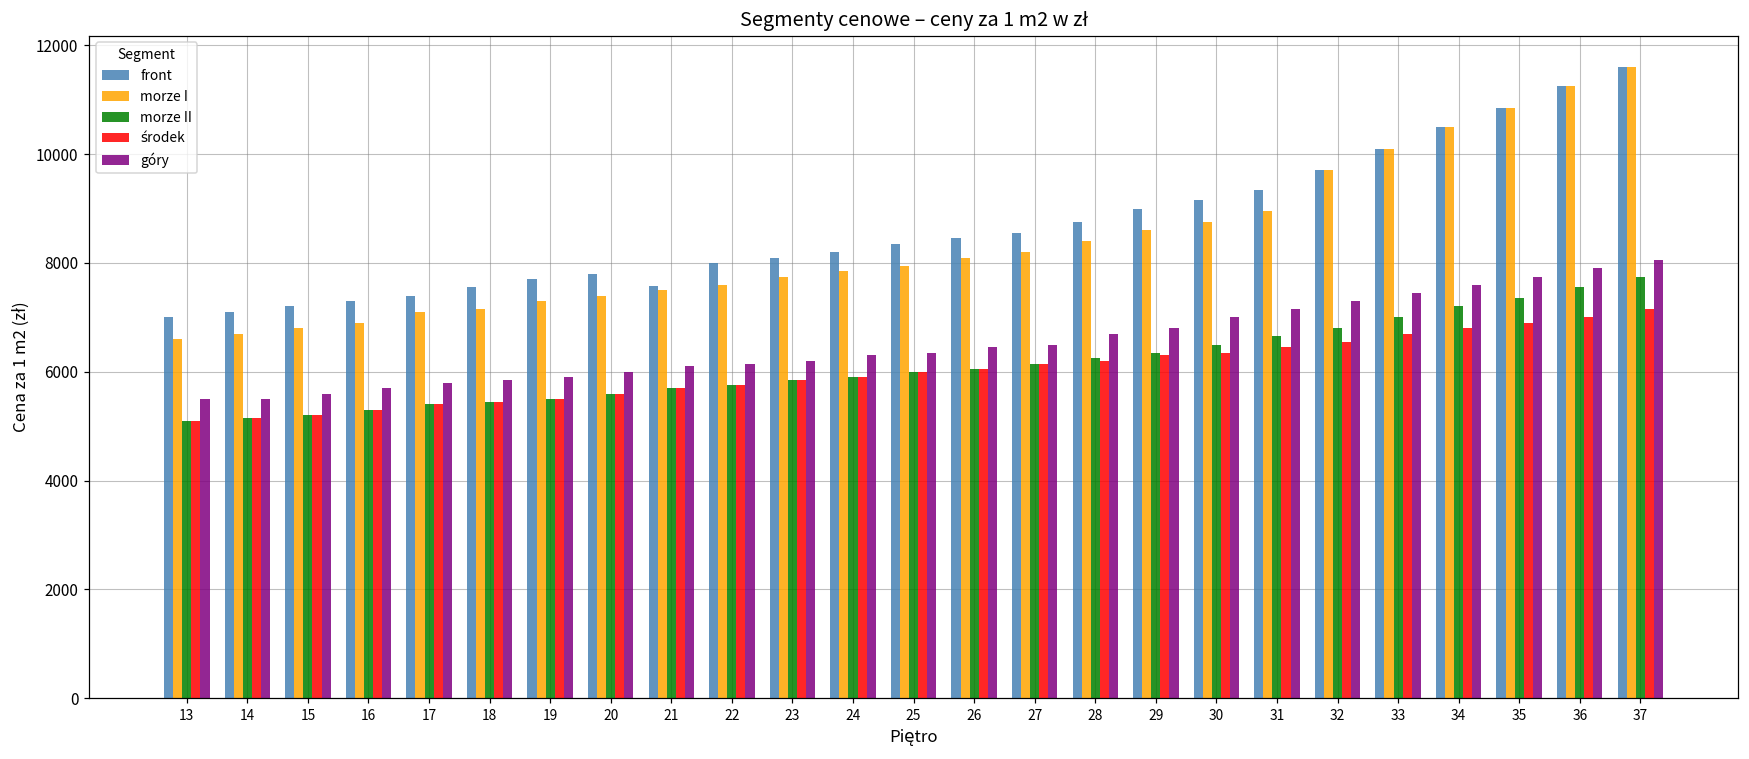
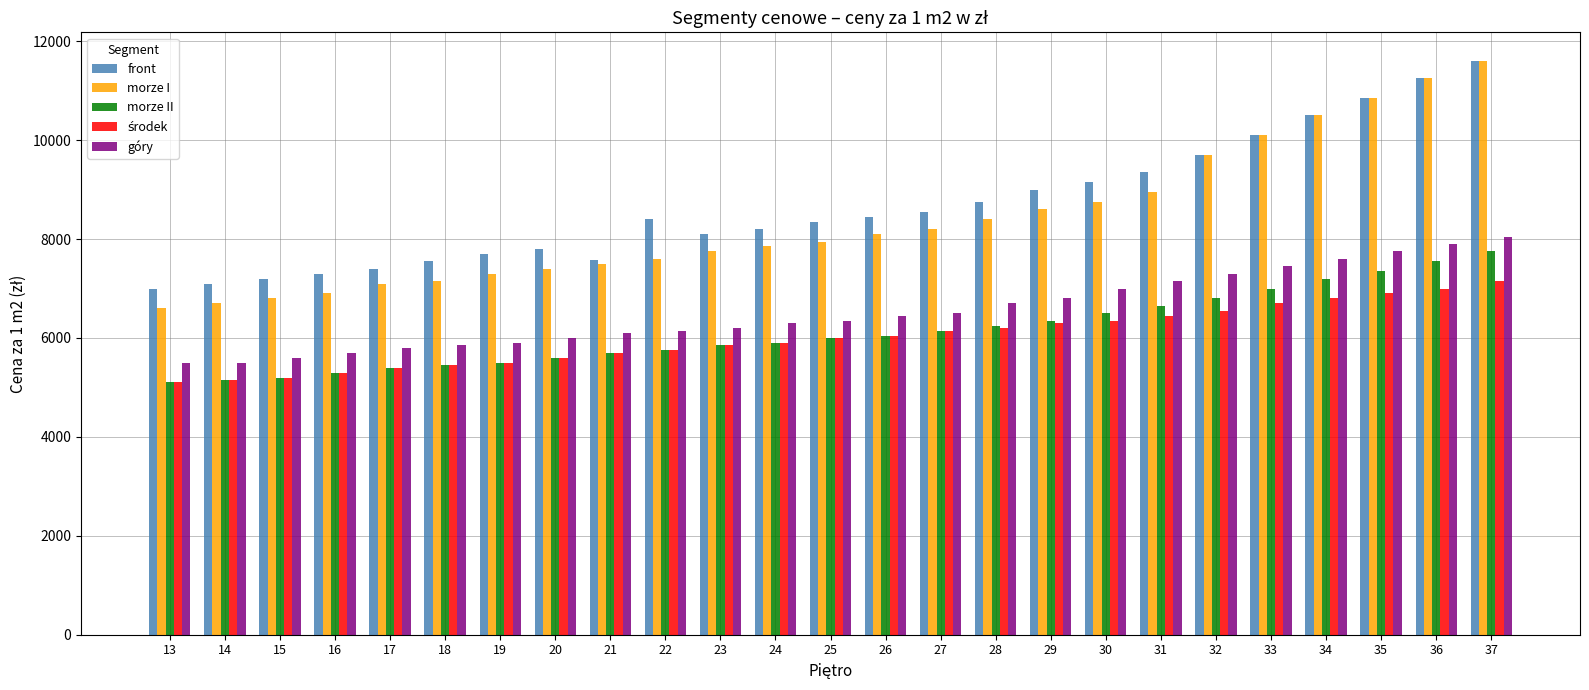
front, 22: 8000 -> 8400
